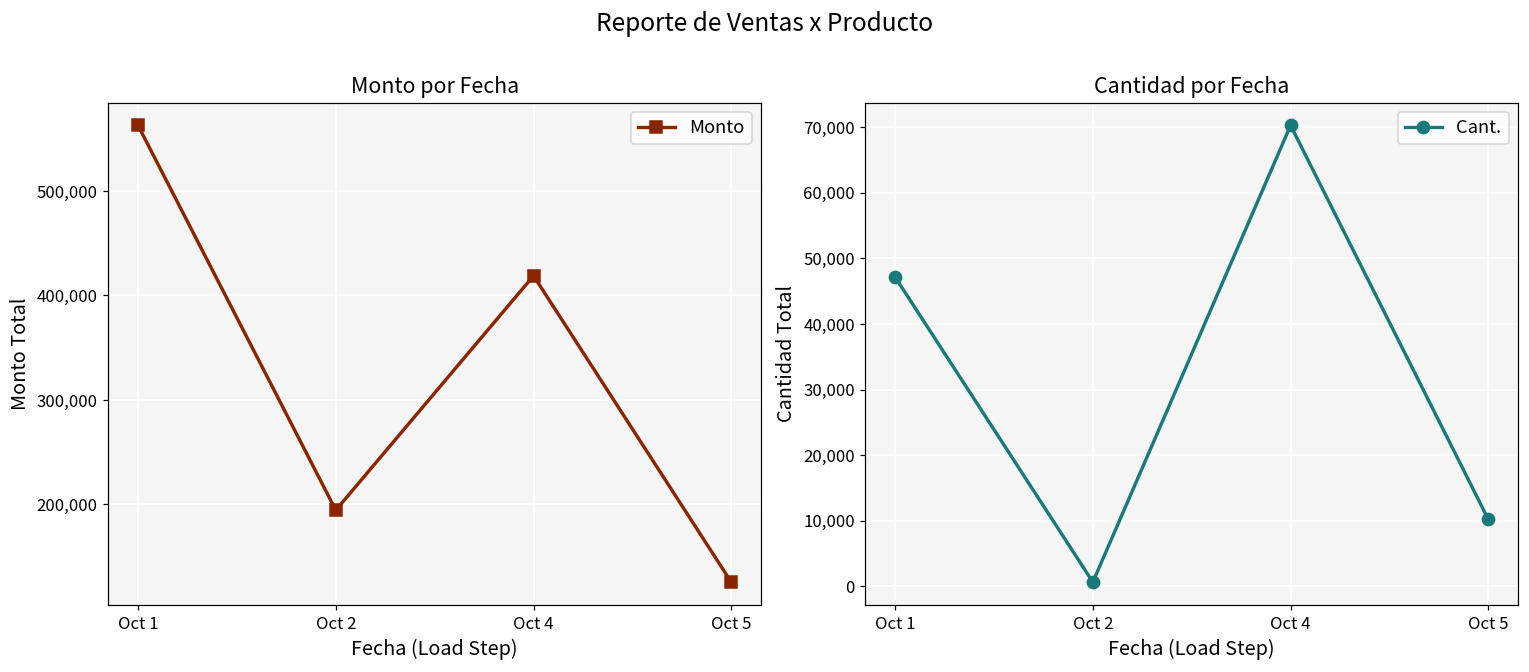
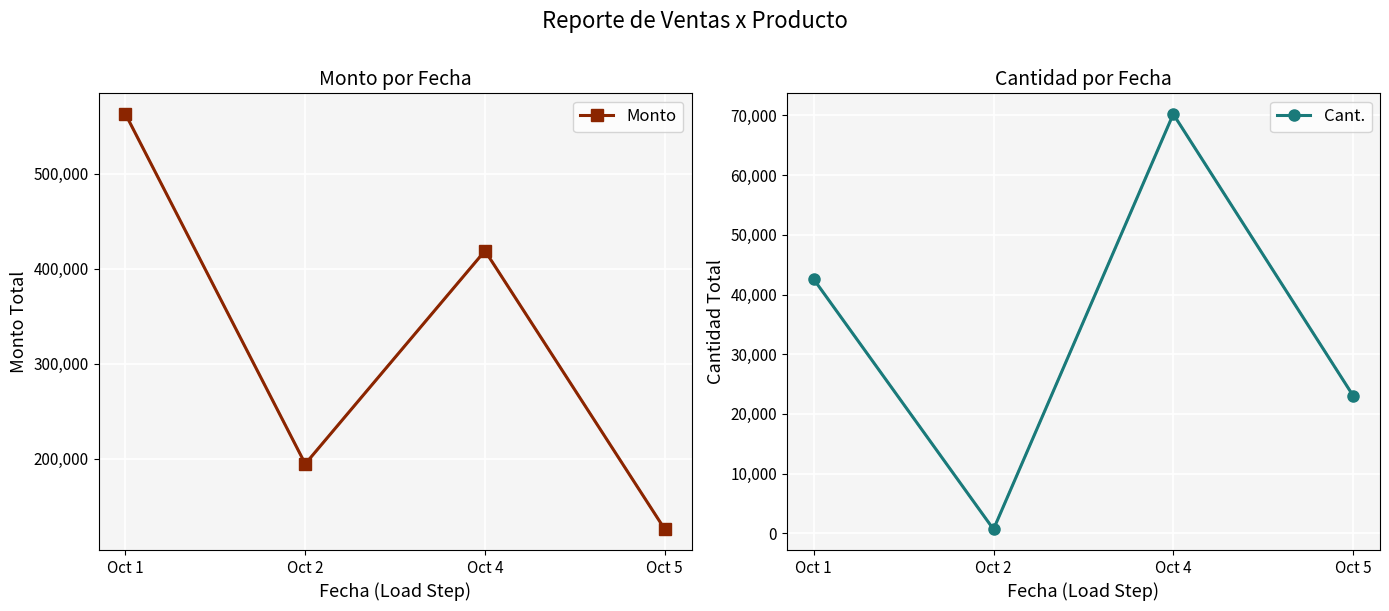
Cantidad por Fecha, Oct 1: 47,000 -> 43,000
Cantidad por Fecha, Oct 5: 10,000 -> 23,000
